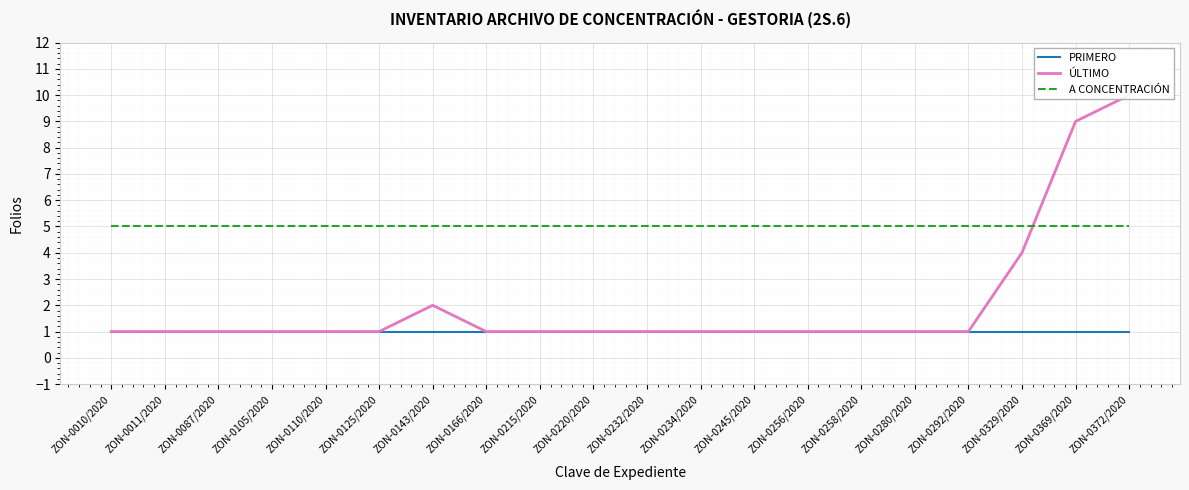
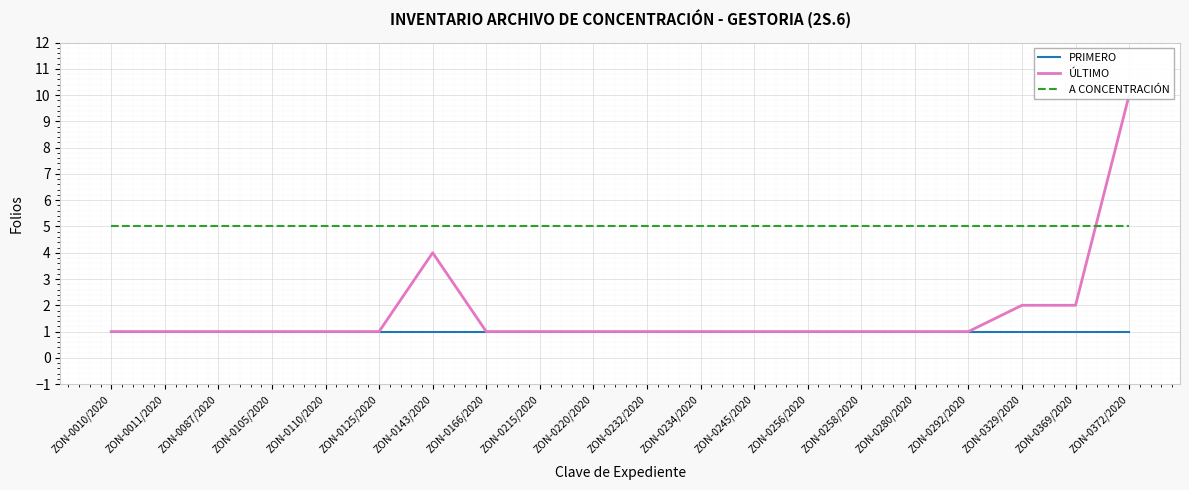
ÚLTIMO, ZON-0143/2020: 2 -> 4
ÚLTIMO, ZON-0329/2020: 4 -> 2
ÚLTIMO, ZON-0369/2020: 9 -> 2
